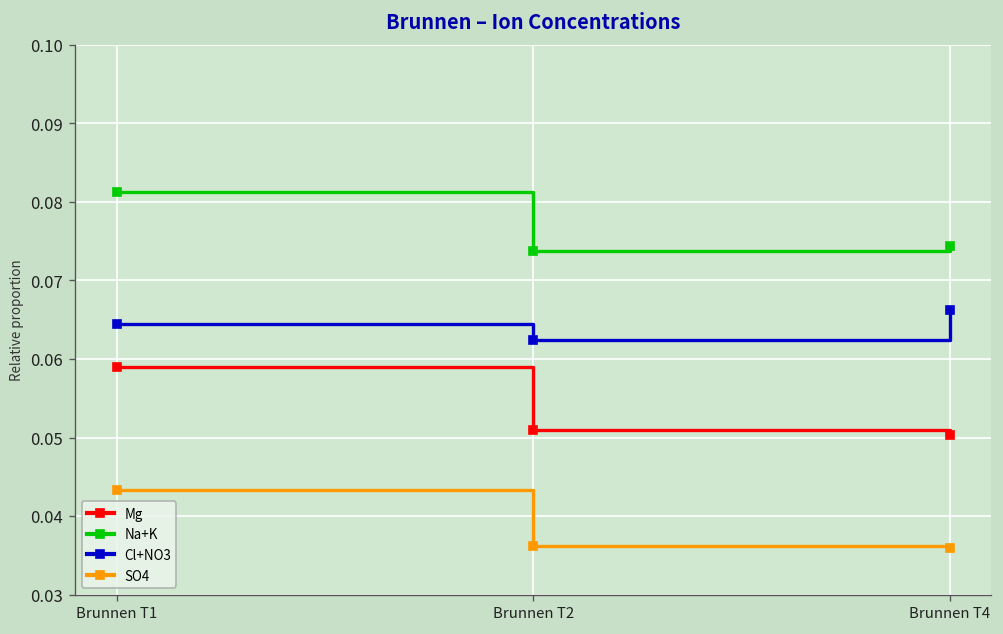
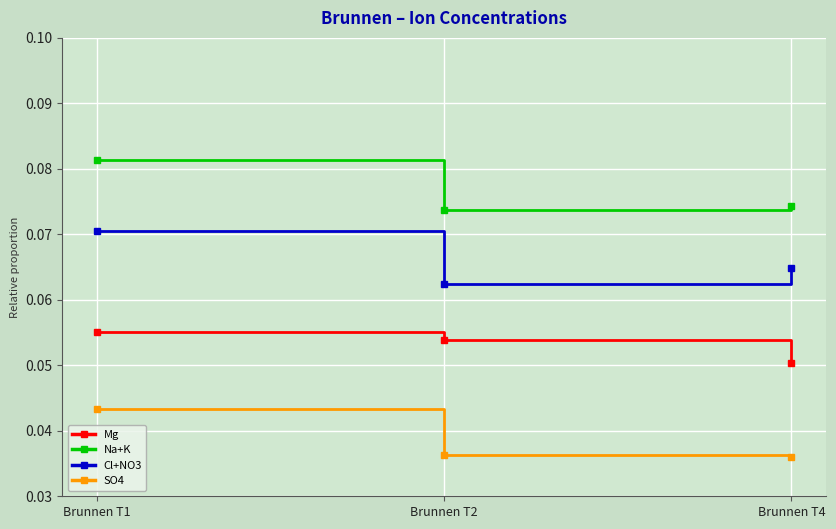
Mg, Brunnen T1: 0.059 -> 0.055
Cl+NO3, Brunnen T1: 0.064 -> 0.070
Mg, Brunnen T2: 0.051 -> 0.054
Cl+NO3, Brunnen T4: 0.066 -> 0.065
